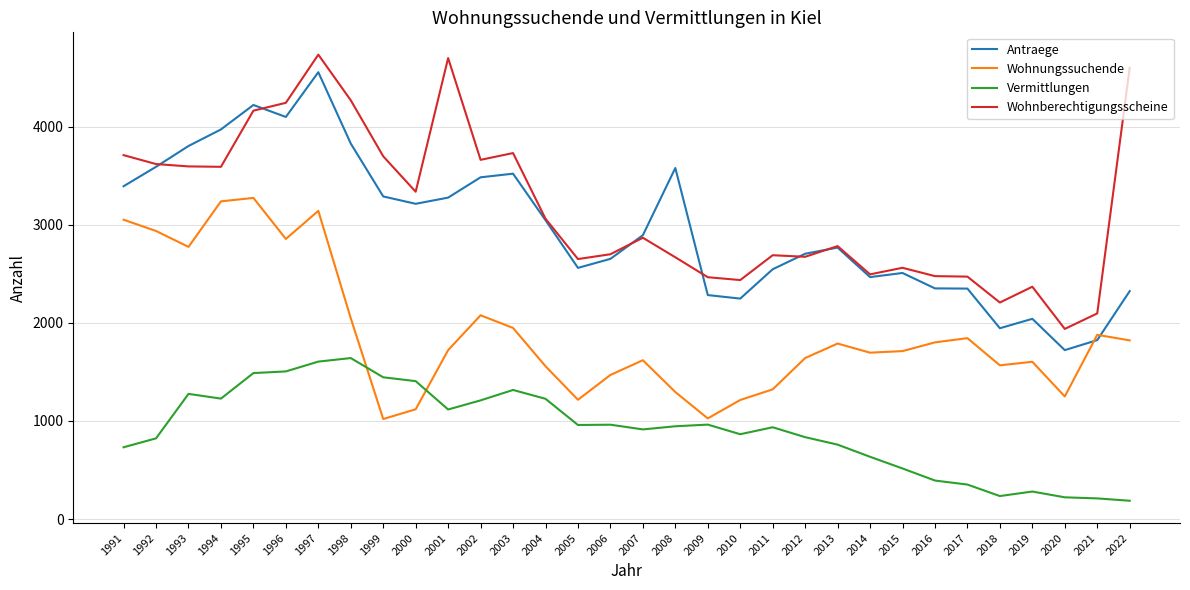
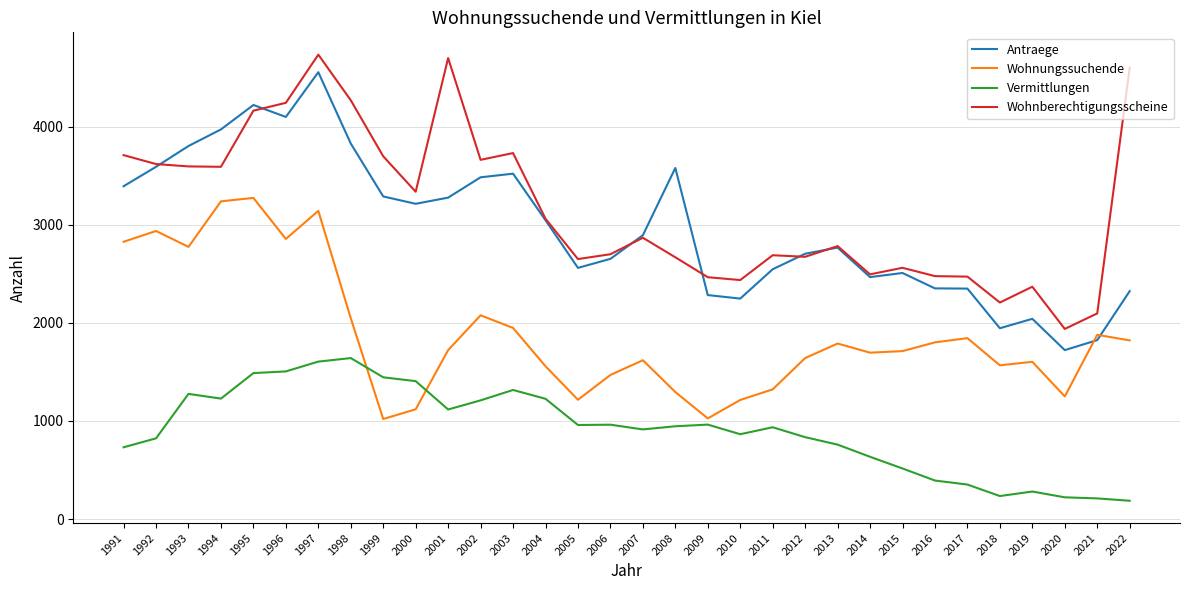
Wohnungssuchende, 1991: 3100 -> 2800
